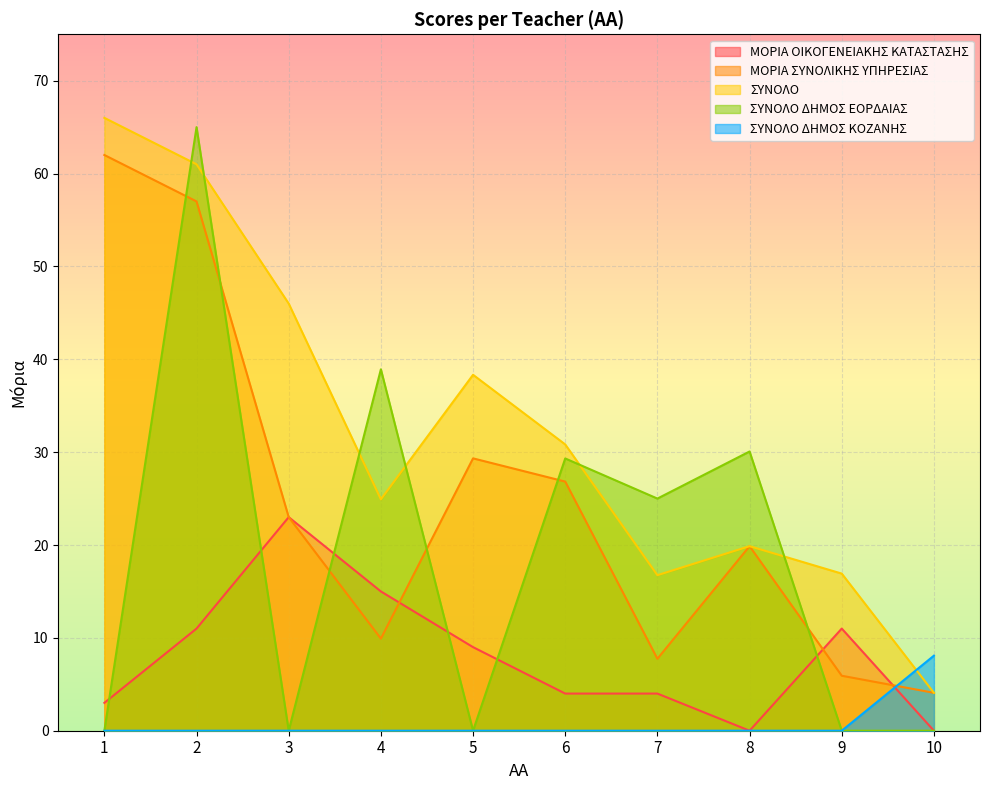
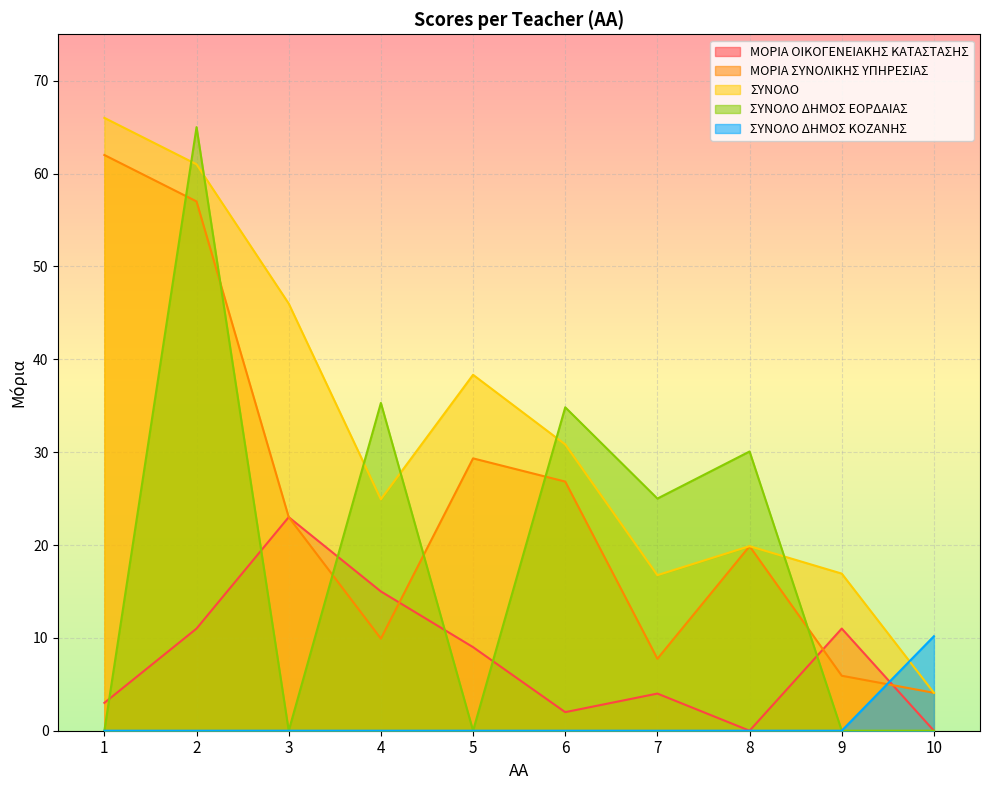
ΣΥΝΟΛΟ ΔΗΜΟΣ ΕΟΡΔΑΙΑΣ, 4: 39 -> 35
ΜΟΡΙΑ ΟΙΚΟΓΕΝΕΙΑΚΗΣ ΚΑΤΑΣΤΑΣΗΣ, 6: 4 -> 2
ΣΥΝΟΛΟ ΔΗΜΟΣ ΕΟΡΔΑΙΑΣ, 6: 29 -> 35
ΣΥΝΟΛΟ ΔΗΜΟΣ ΚΟΖΑΝΗΣ, 10: 8 -> 10
